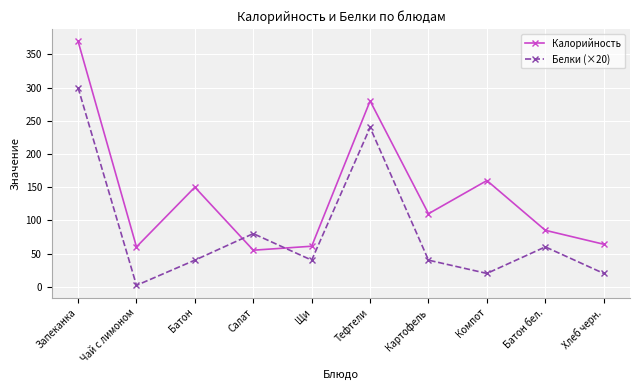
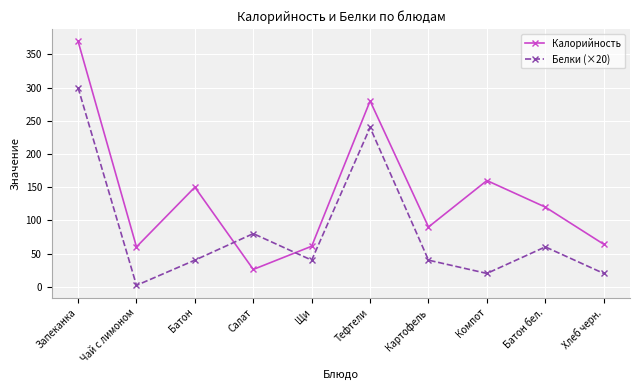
Калорийность, Салат: 60 -> 30
Калорийность, Картофель: 110 -> 90
Калорийность, Батон бел.: 90 -> 120
